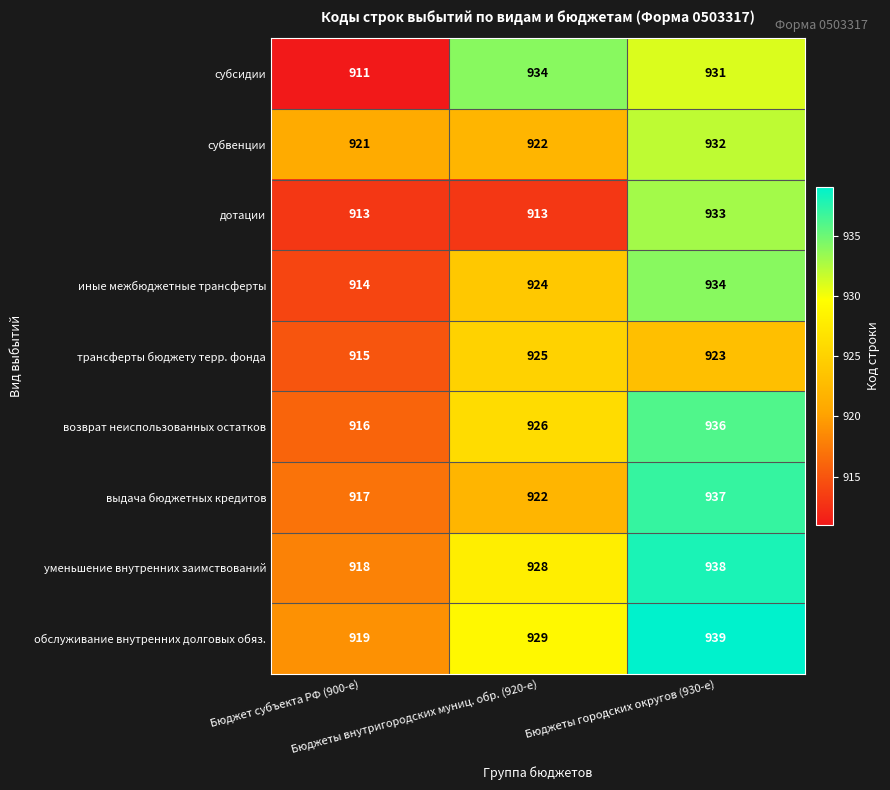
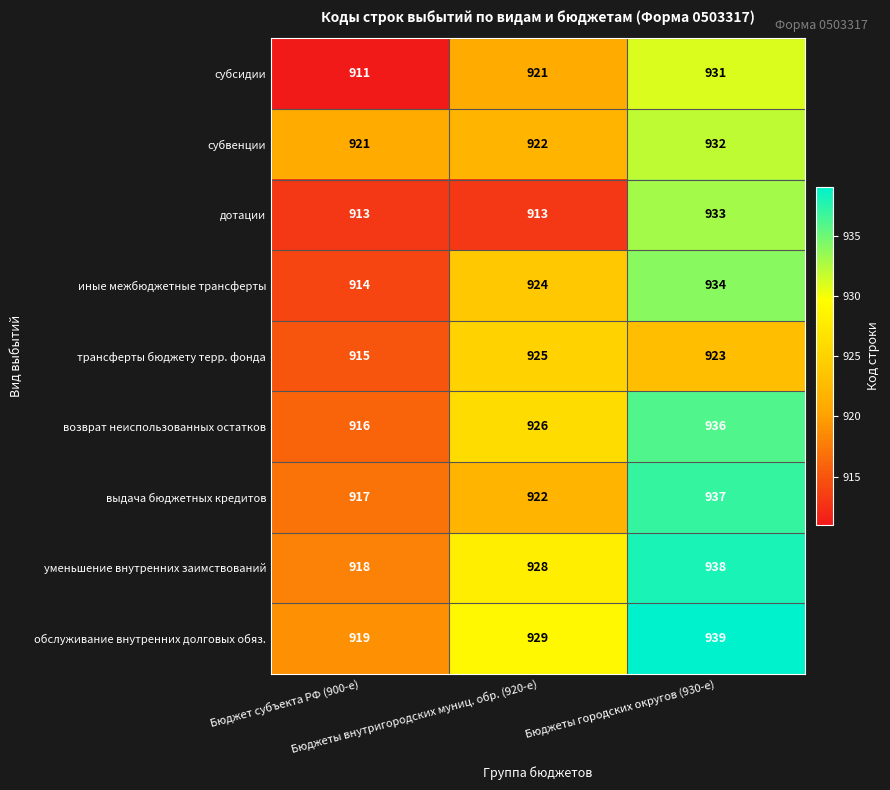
субсидии, Бюджеты внутригородских муниц. обр. (920-е): 934 -> 921
